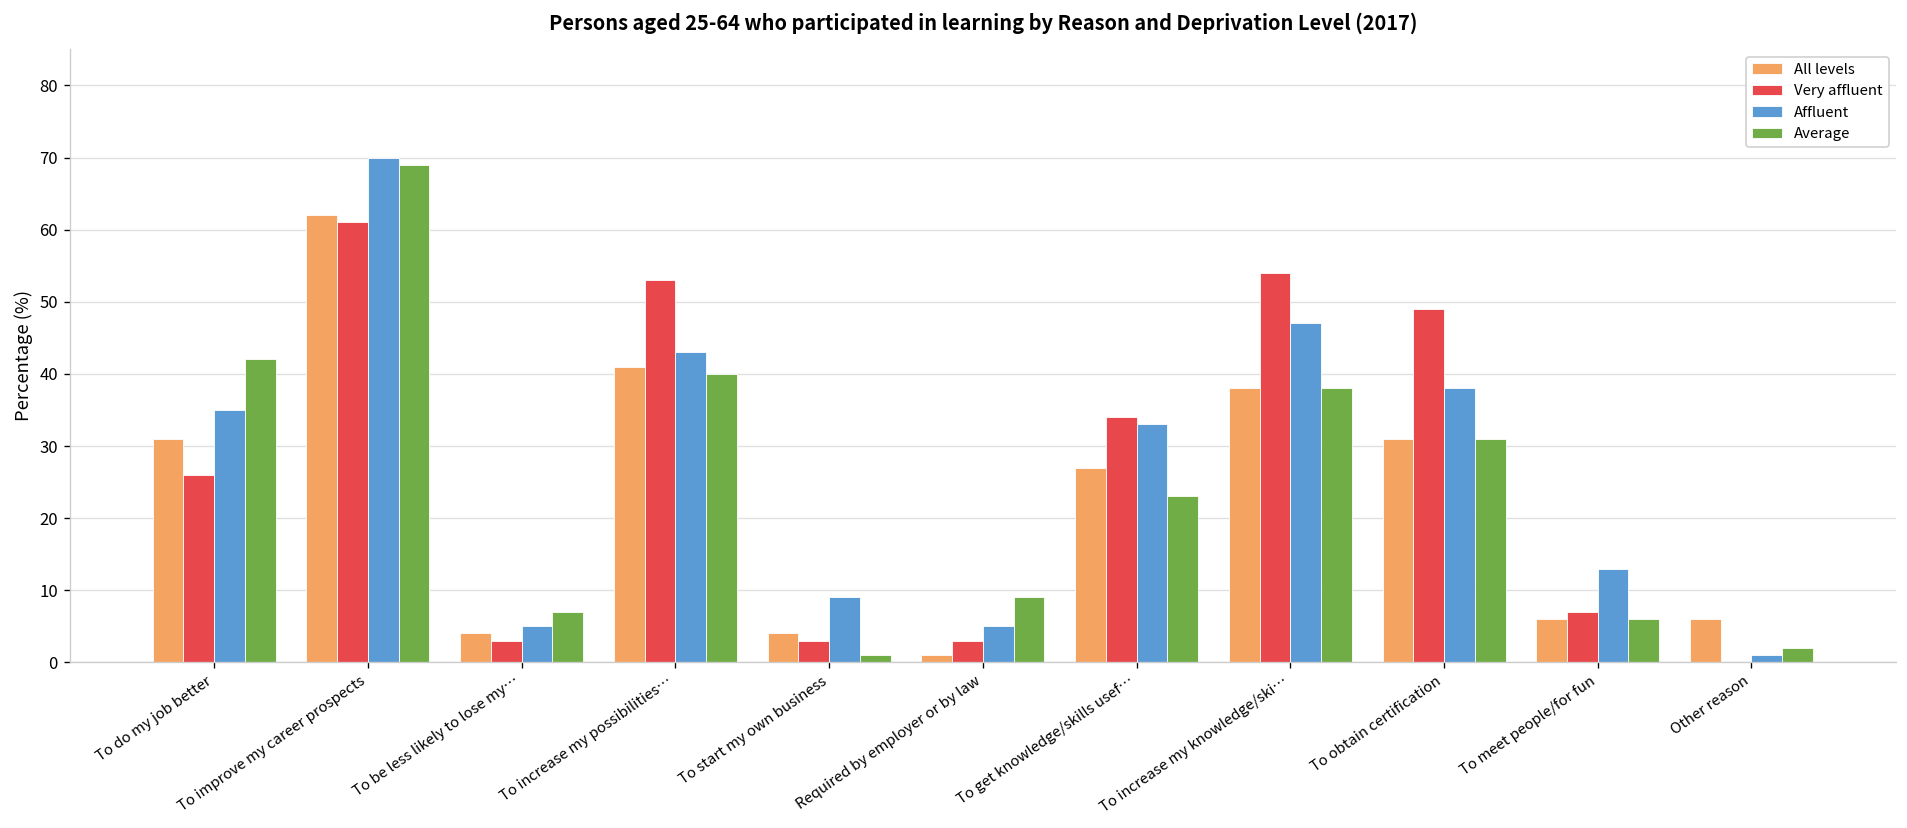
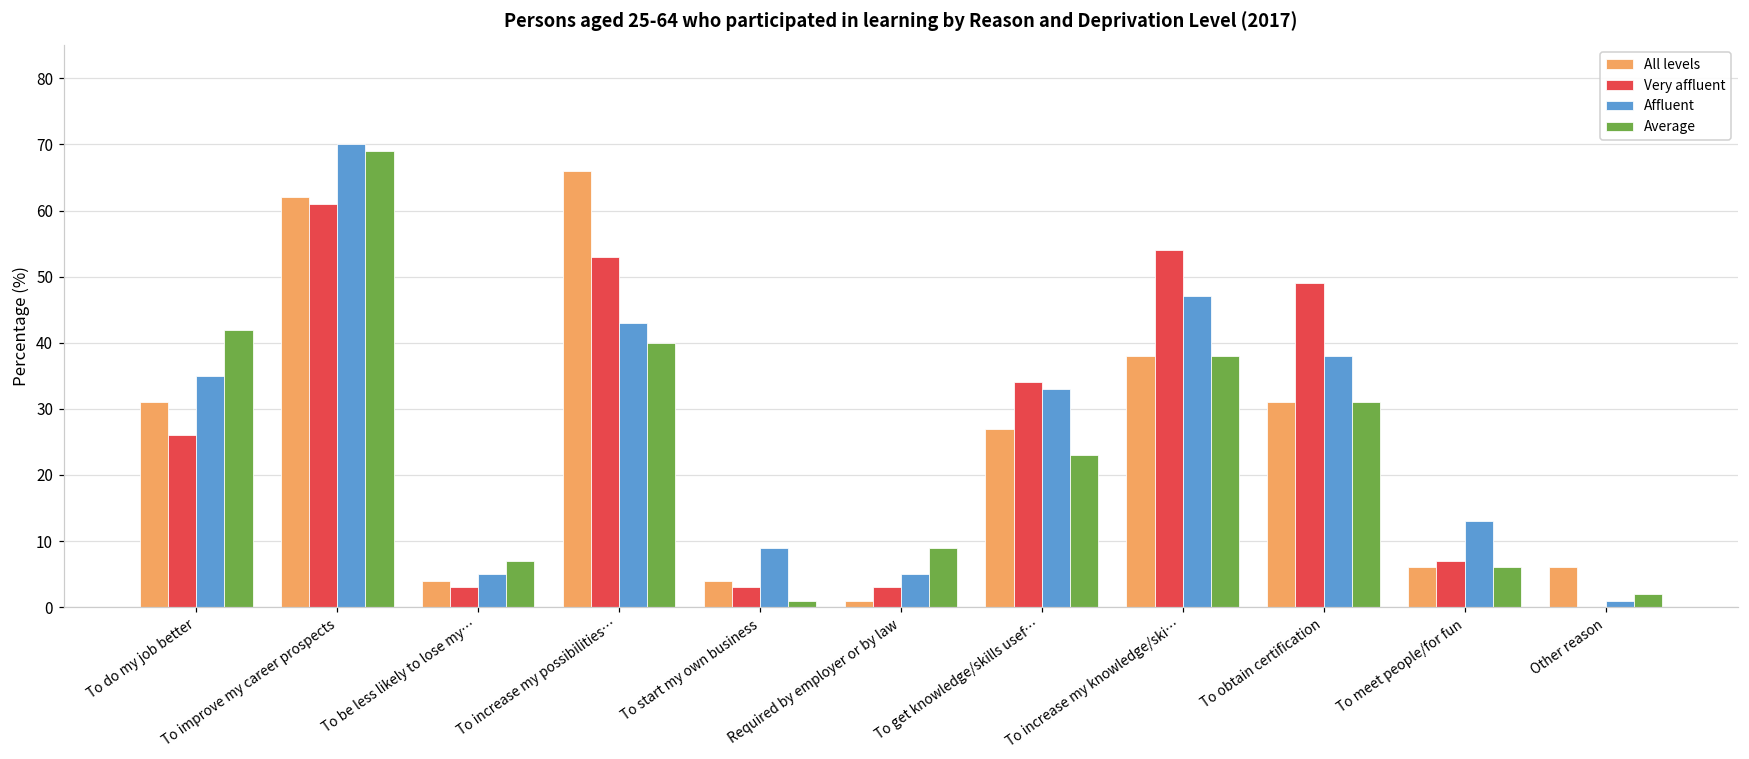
All levels, To increase my possibilities…: 41 -> 66
